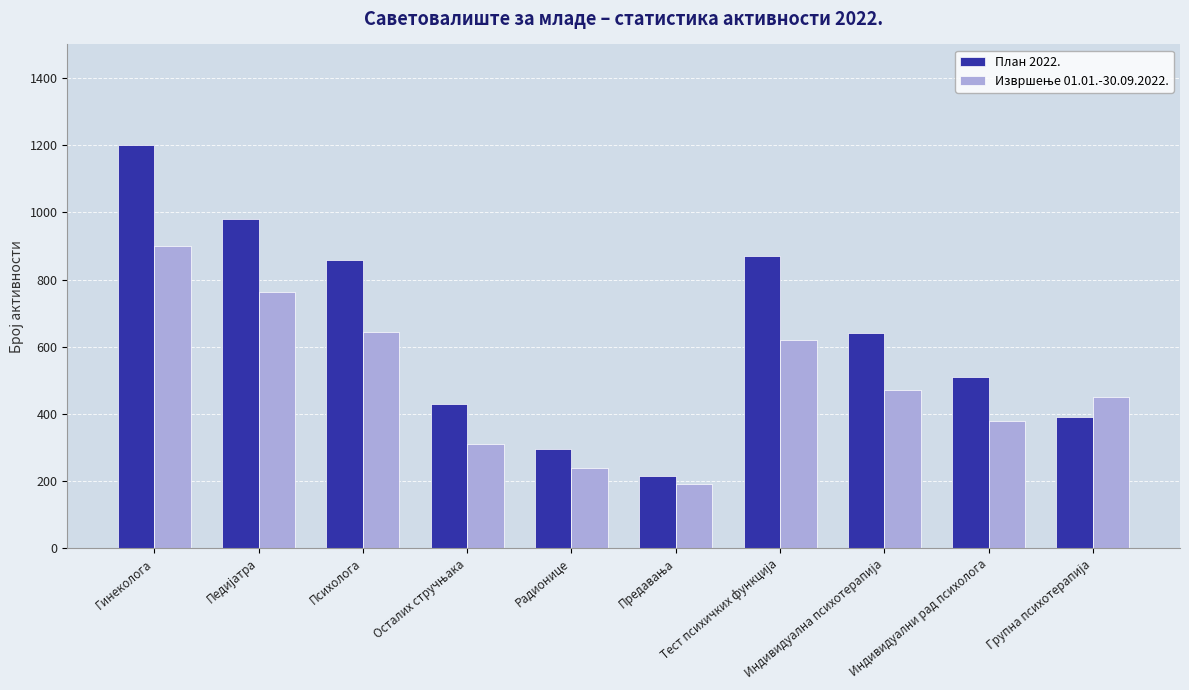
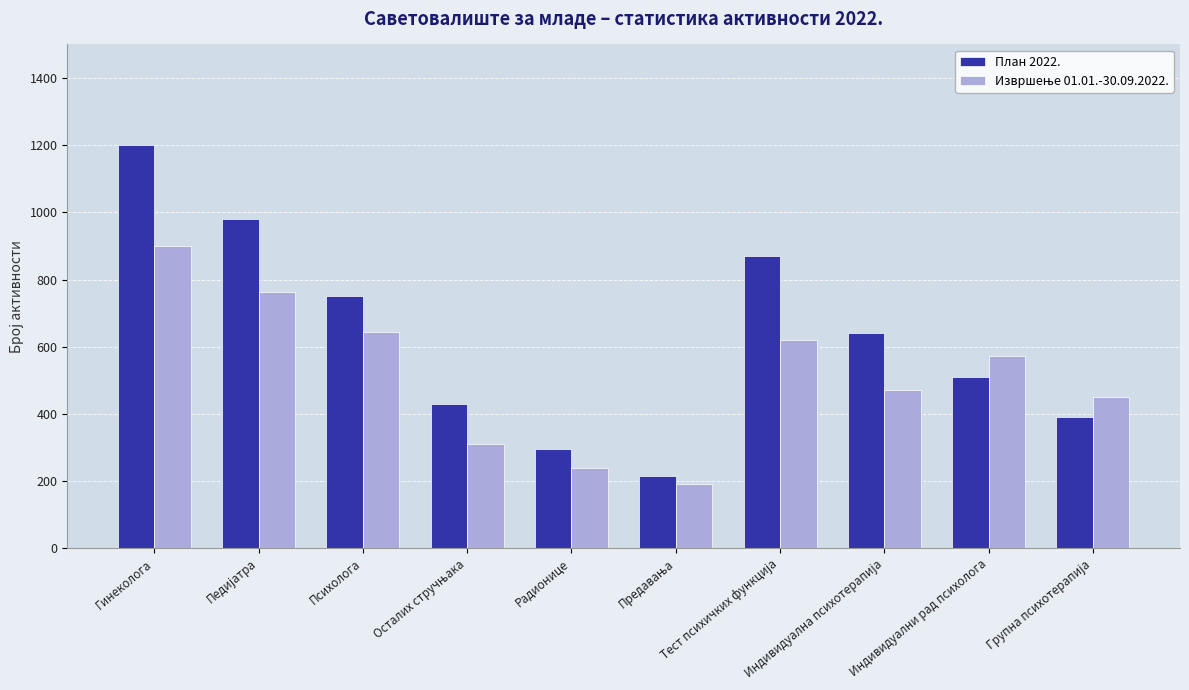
План 2022., Психолога: 860 -> 750
Извршење 01.01.-30.09.2022., Индивидуални рад психолога: 380 -> 570
